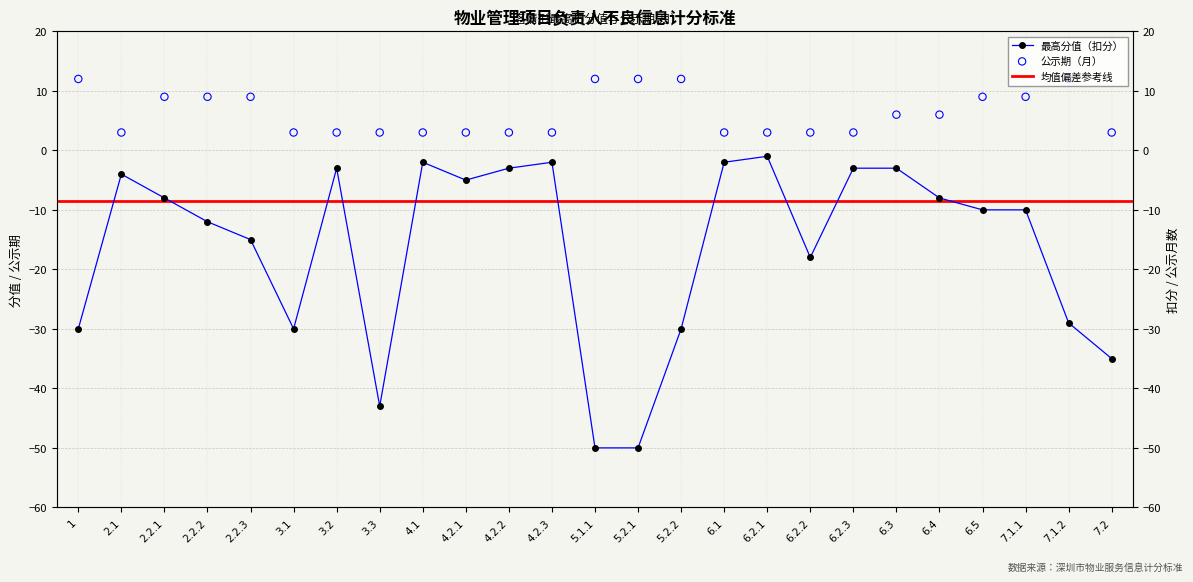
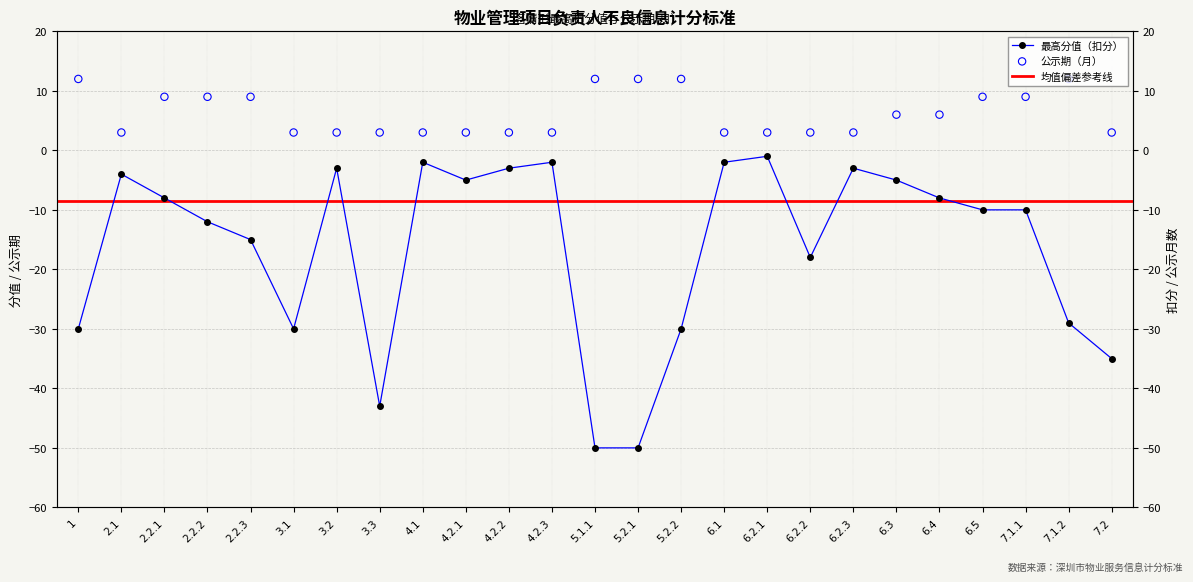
最高分值（扣分）, 6.3: -3 -> -5
